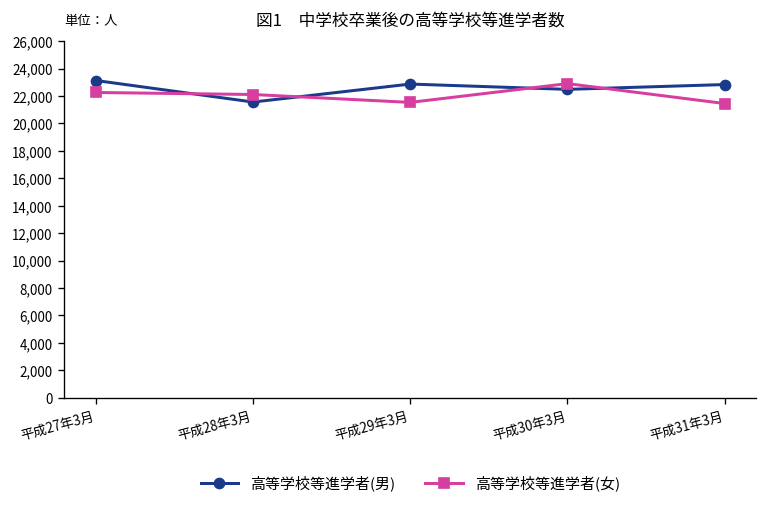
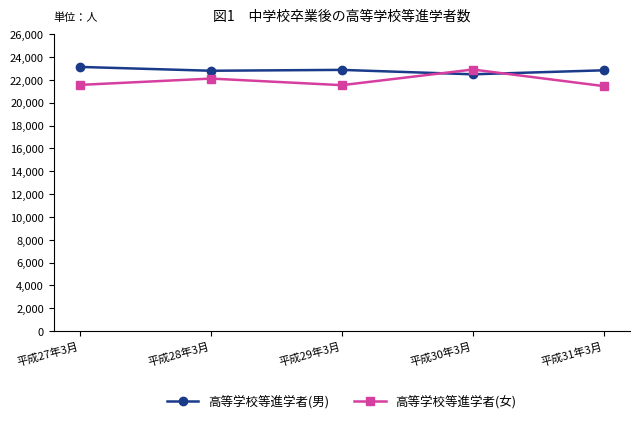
高等学校等進学者(女), 平成27年3月: 22,300 -> 21,600
高等学校等進学者(男), 平成28年3月: 21,600 -> 22,800
